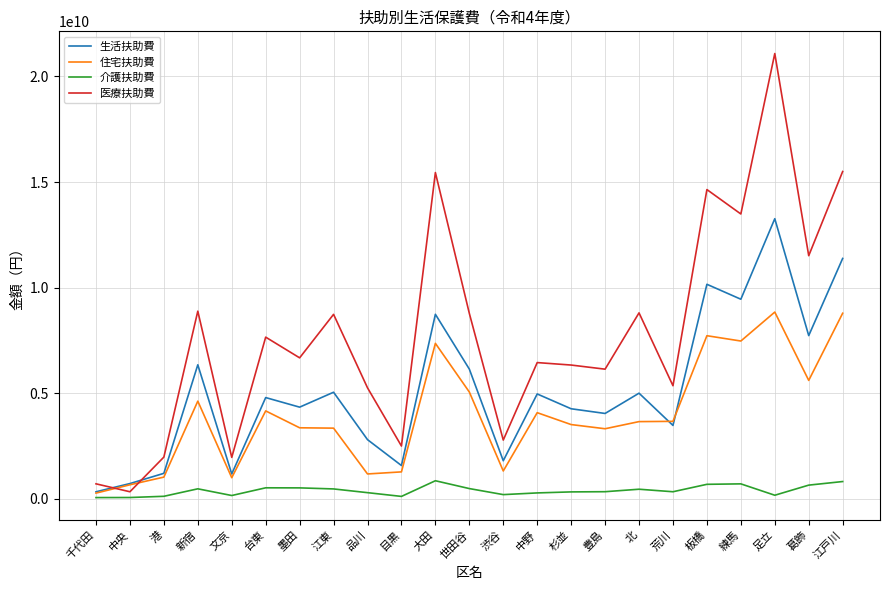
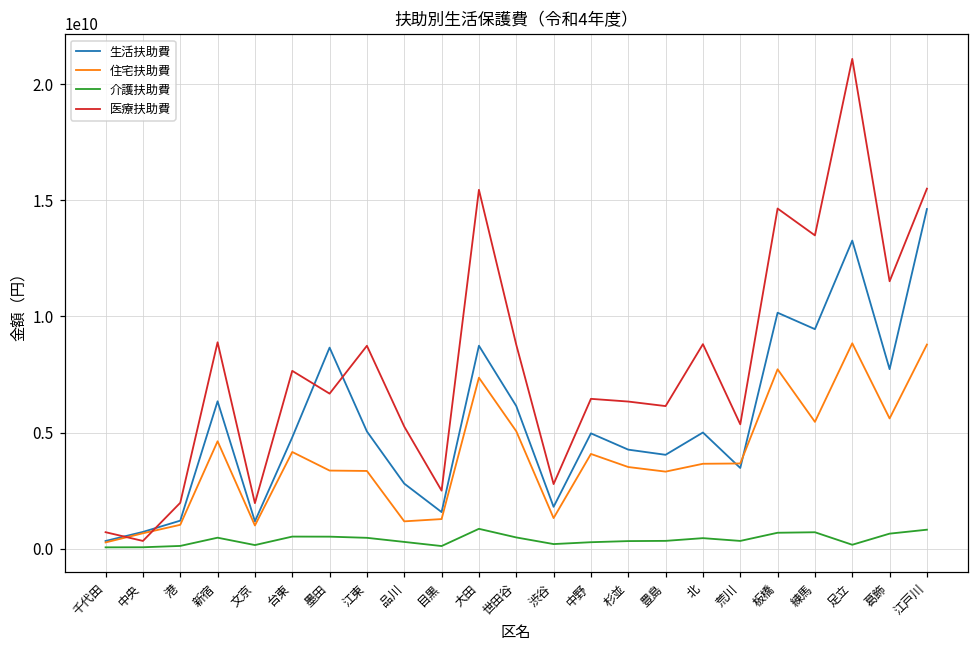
生活扶助費, 墨田: 4300000000 -> 8700000000
住宅扶助費, 練馬: 7500000000 -> 5500000000
生活扶助費, 江戸川: 11400000000 -> 14600000000
